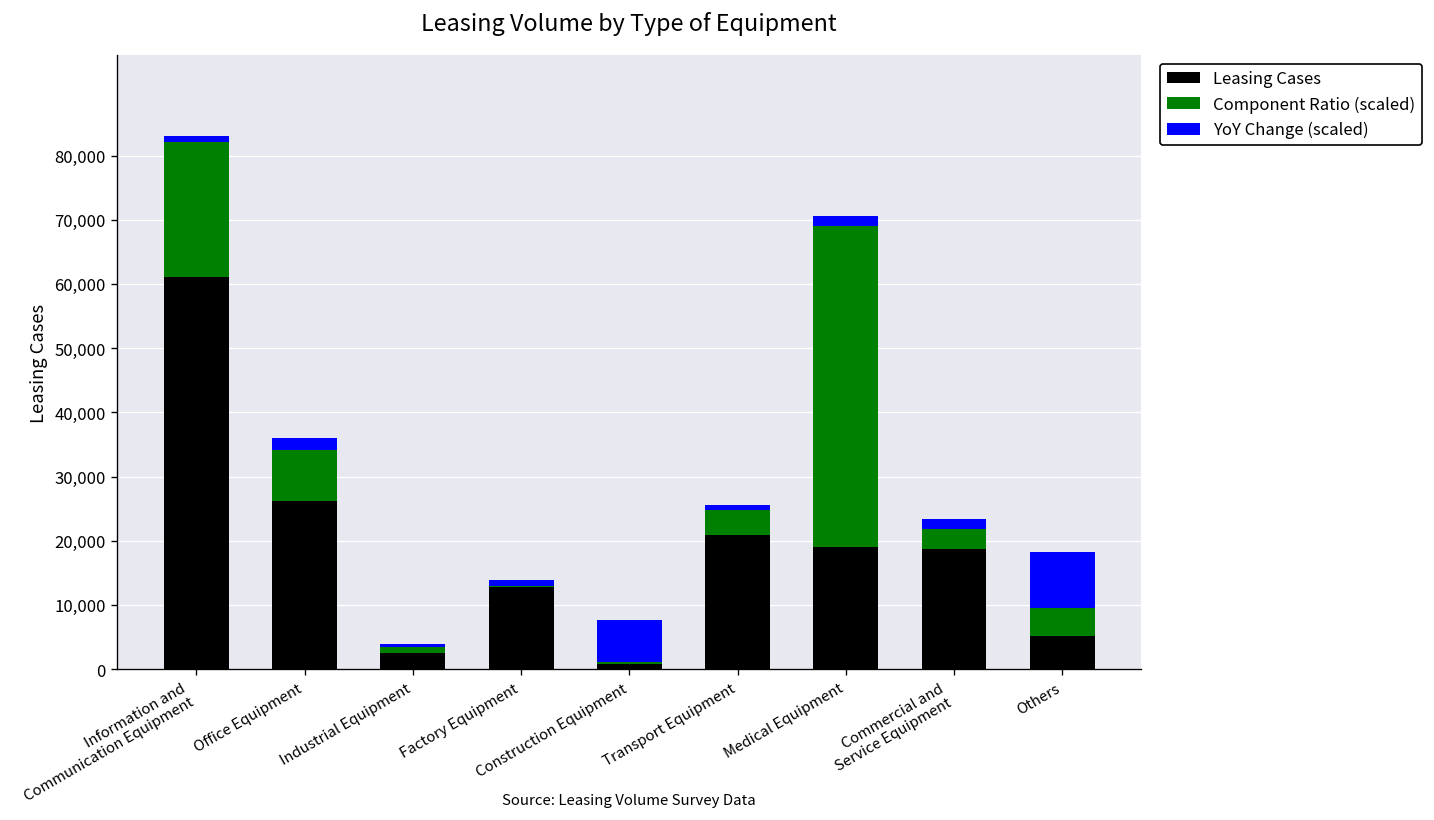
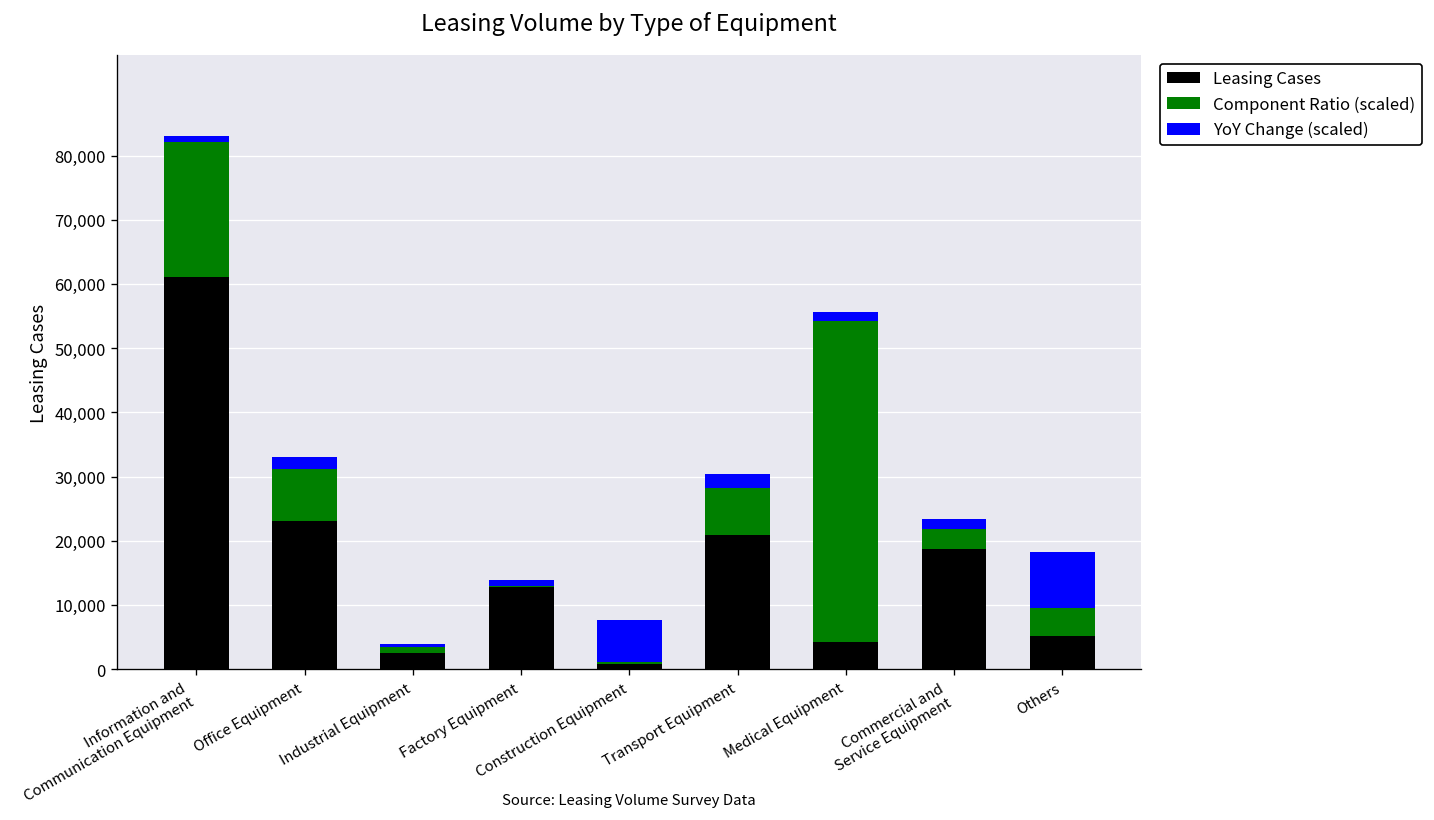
Leasing Cases, Office Equipment: 26,000 -> 23,000
Component Ratio (scaled), Transport Equipment: 4,000 -> 7,000
YoY Change (scaled), Transport Equipment: 1,000 -> 2,000
Leasing Cases, Medical Equipment: 19,000 -> 4,000
